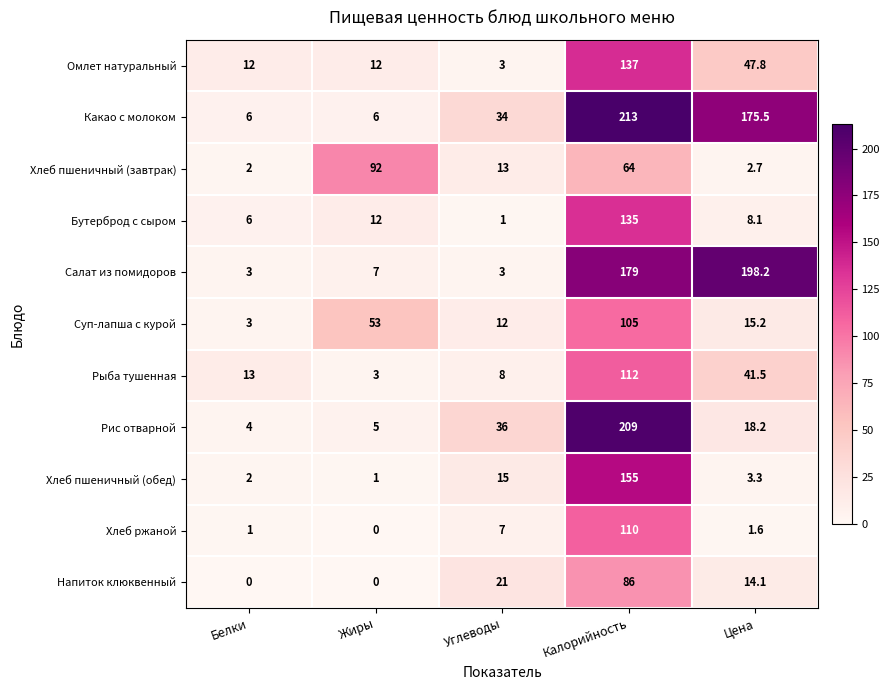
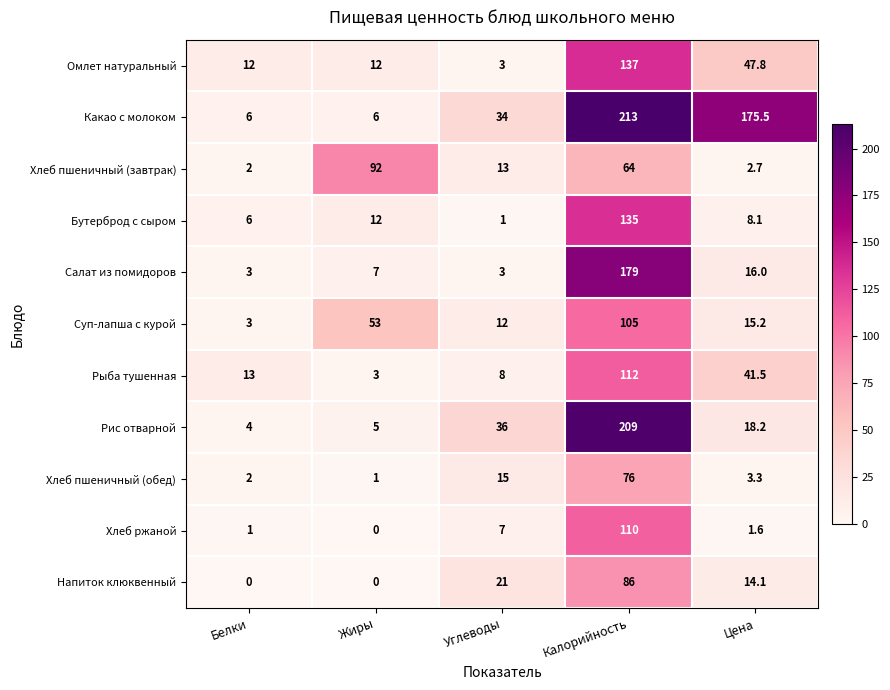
Салат из помидоров, Цена: 198.2 -> 16.0
Хлеб пшеничный (обед), Калорийность: 155 -> 76
